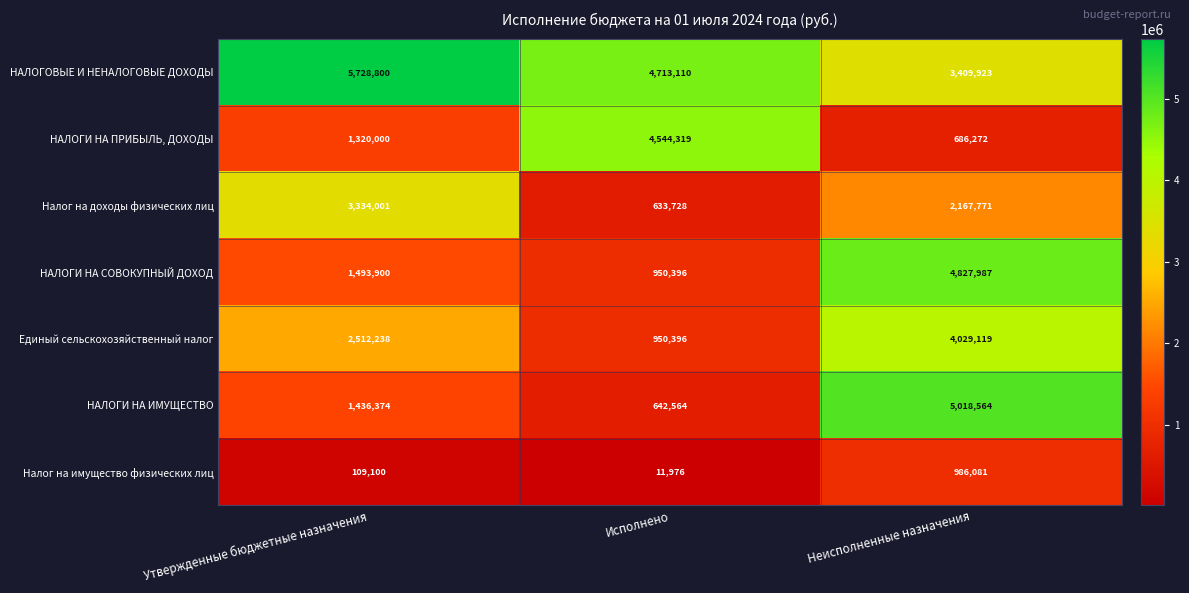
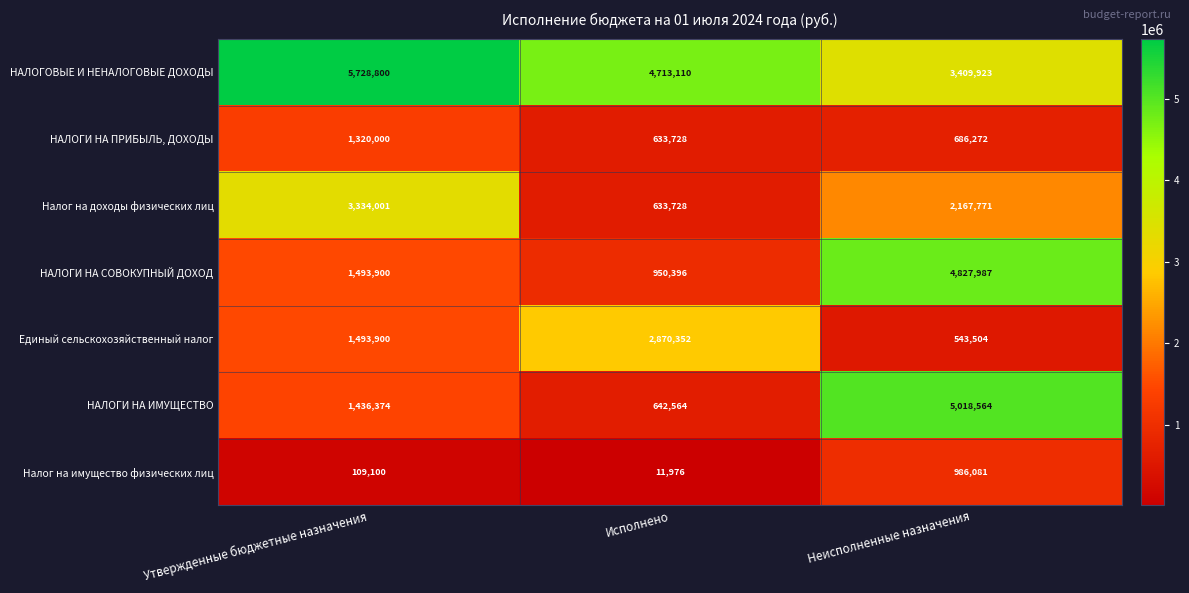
НАЛОГИ НА ПРИБЫЛЬ, ДОХОДЫ, Исполнено: 4,544,319 -> 633,728
Единый сельскохозяйственный налог, Утвержденные бюджетные назначения: 2,512,238 -> 1,493,900
Единый сельскохозяйственный налог, Исполнено: 950,396 -> 2,870,352
Единый сельскохозяйственный налог, Неисполненные назначения: 4,029,119 -> 543,504
